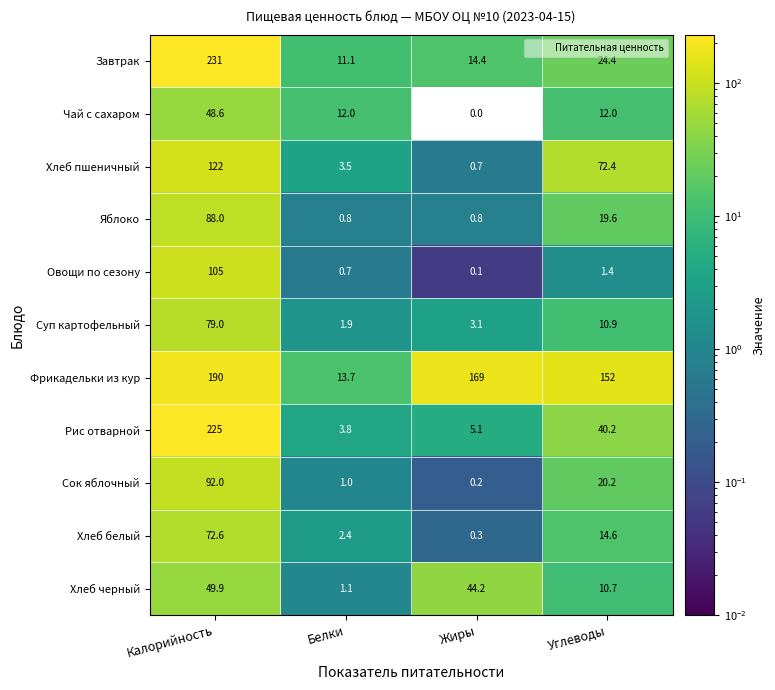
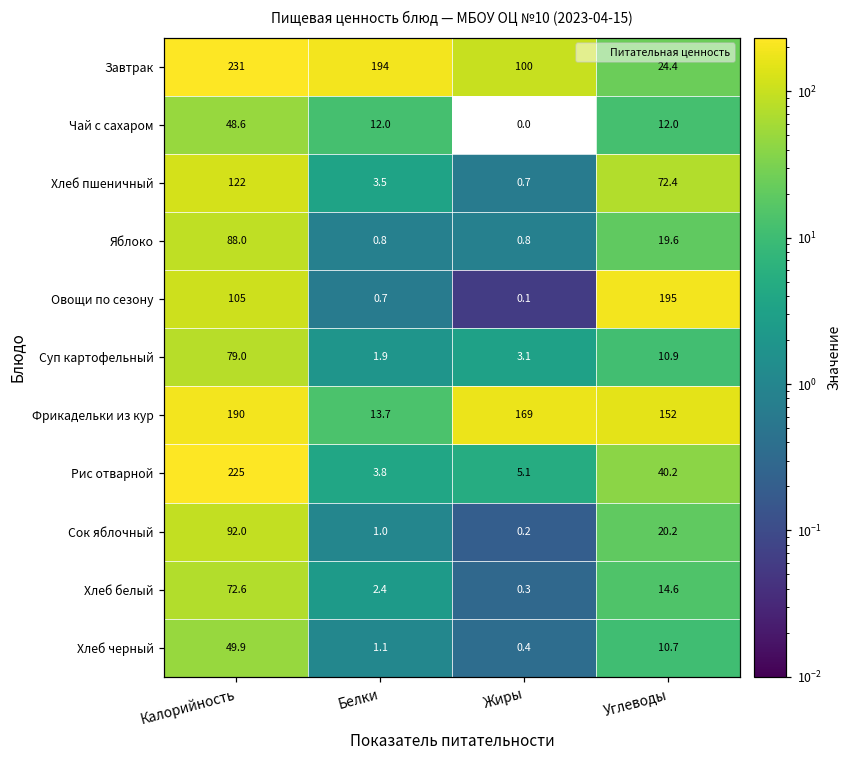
Завтрак, Белки: 11.1 -> 194
Завтрак, Жиры: 14.4 -> 100
Овощи по сезону, Углеводы: 1.4 -> 195
Хлеб черный, Жиры: 44.2 -> 0.4
